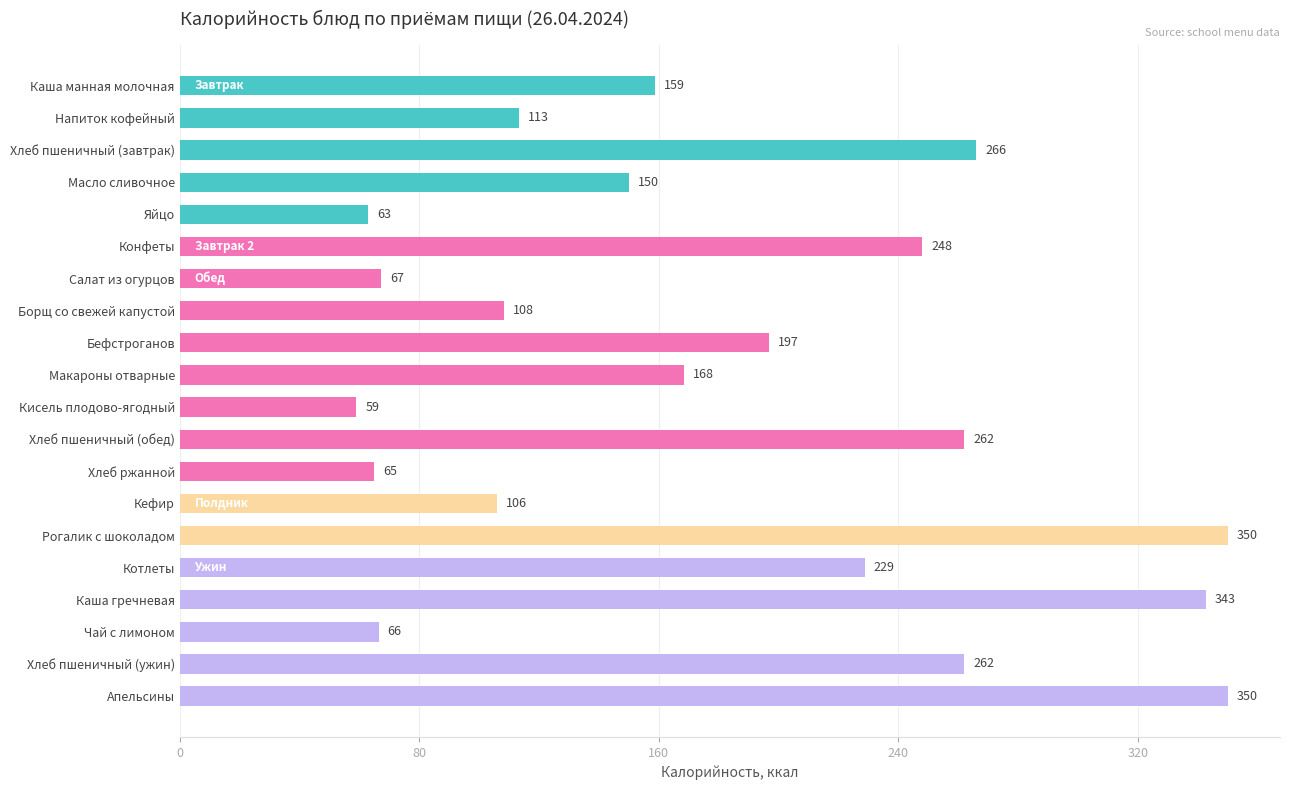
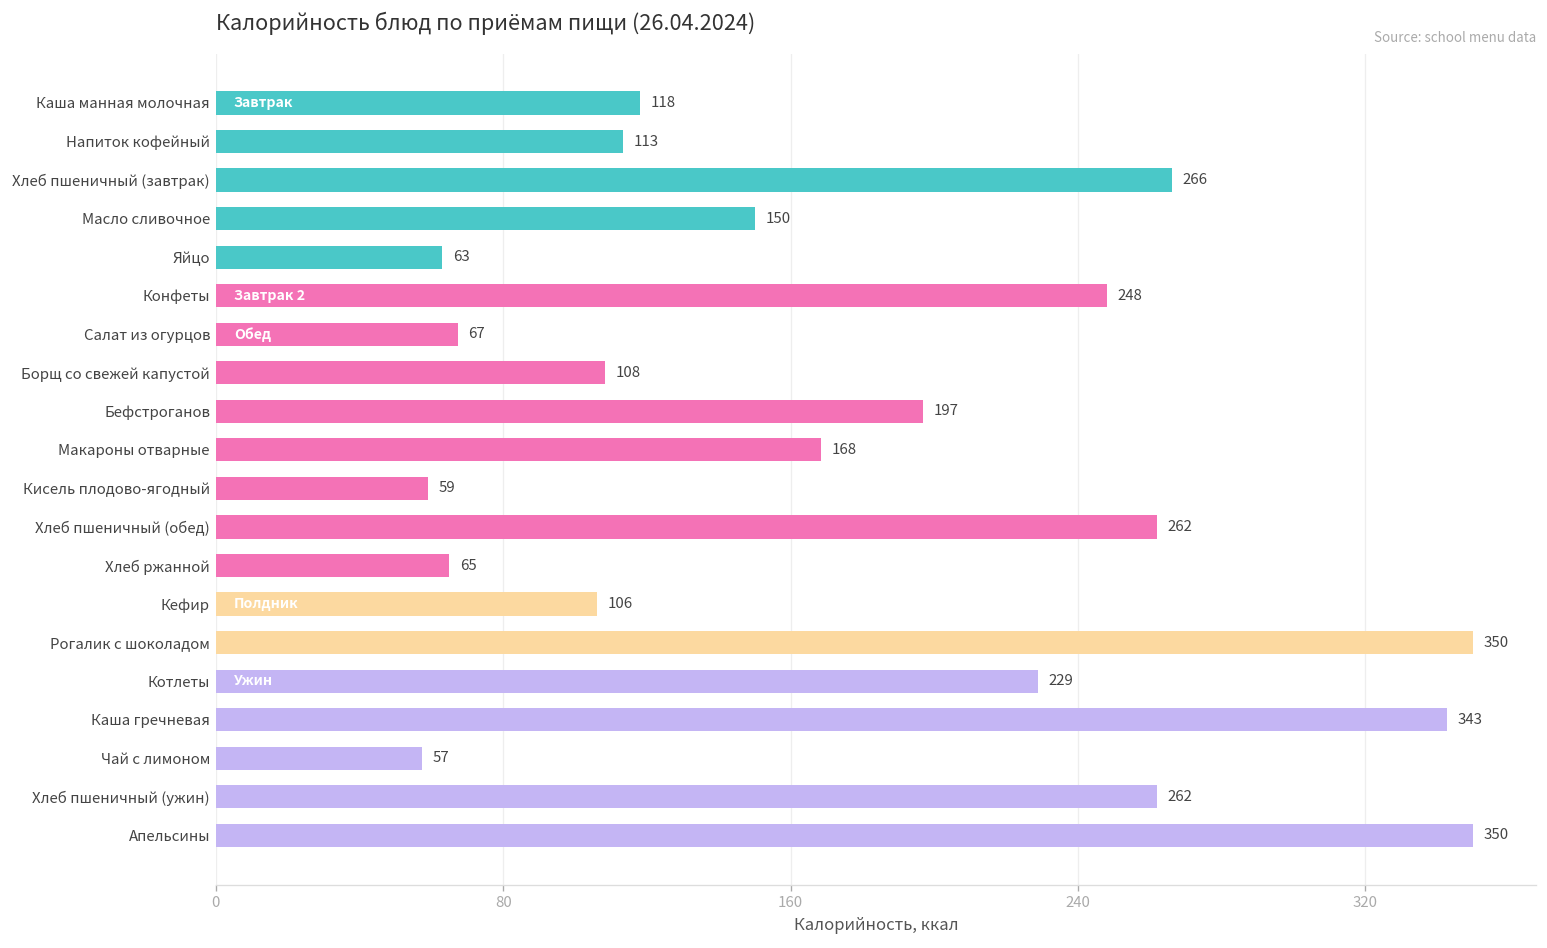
Каша манная молочная: 159 -> 118
Чай с лимоном: 66 -> 57
